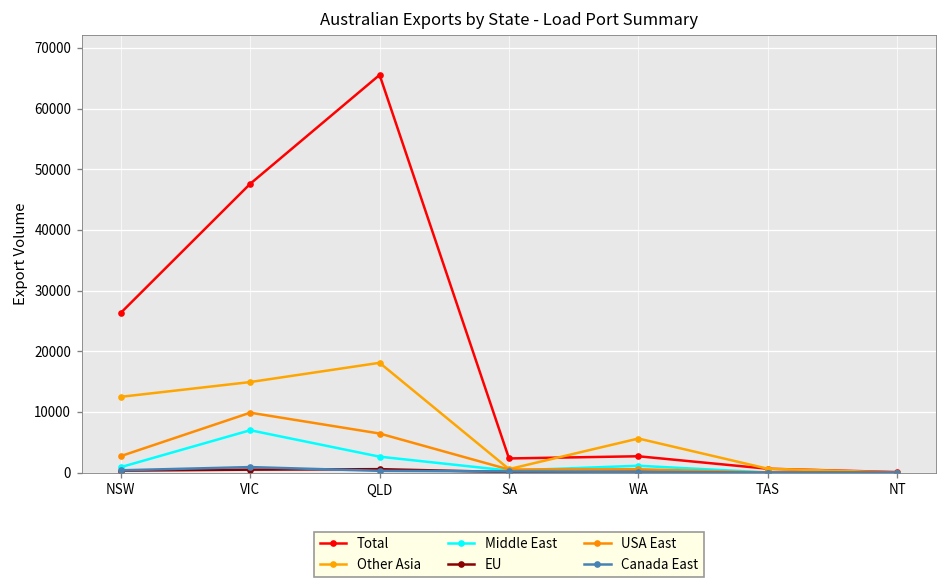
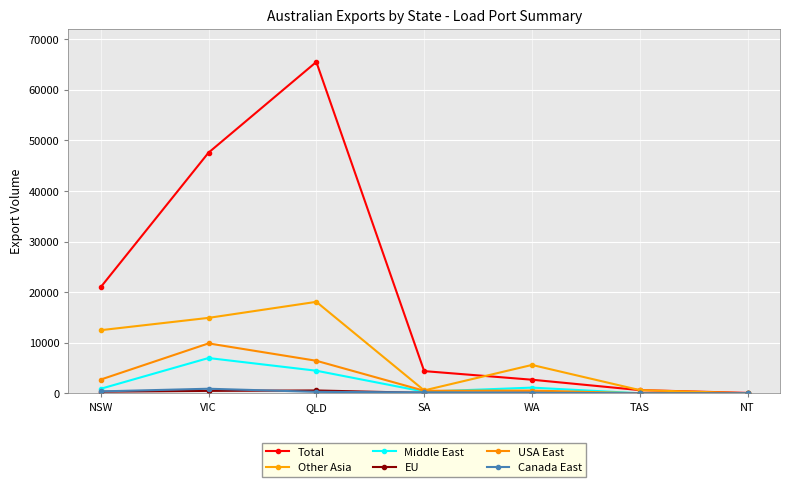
Total, NSW: 26000 -> 21000
Middle East, QLD: 3000 -> 4000
Total, SA: 2000 -> 4000
